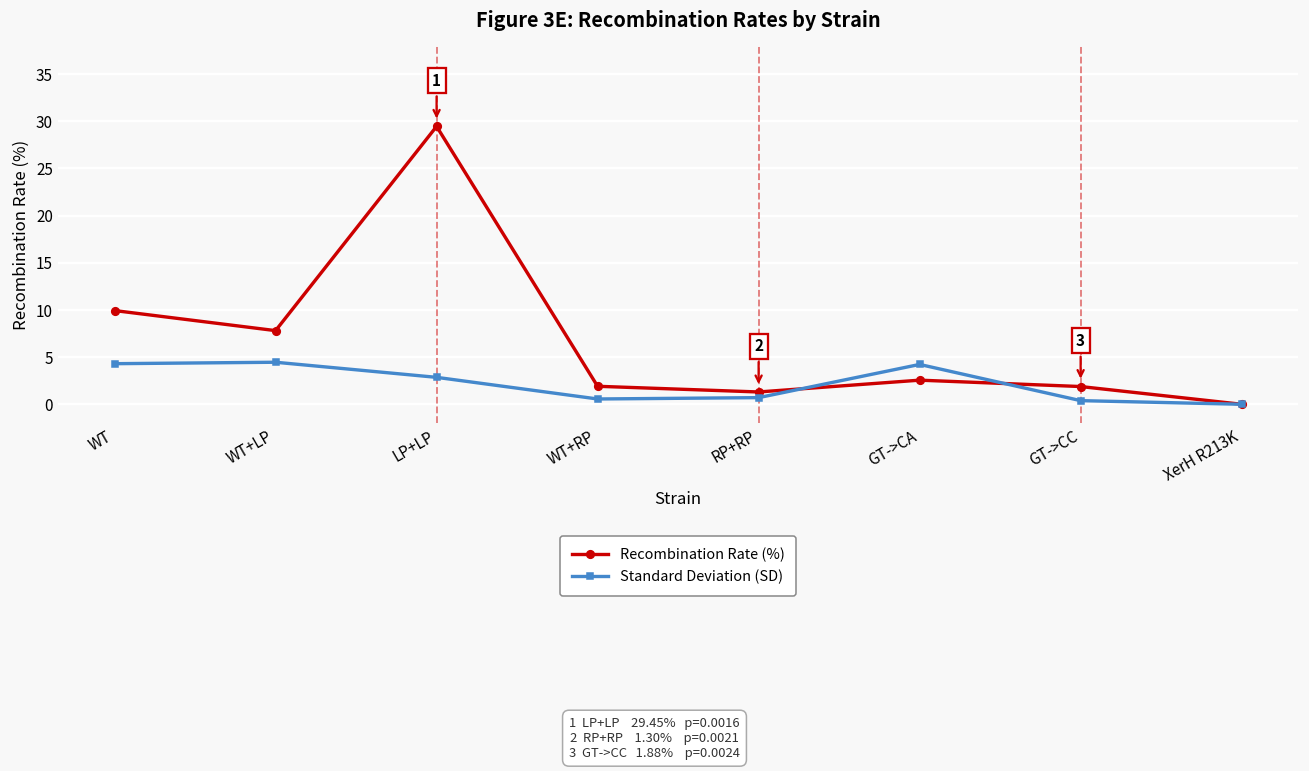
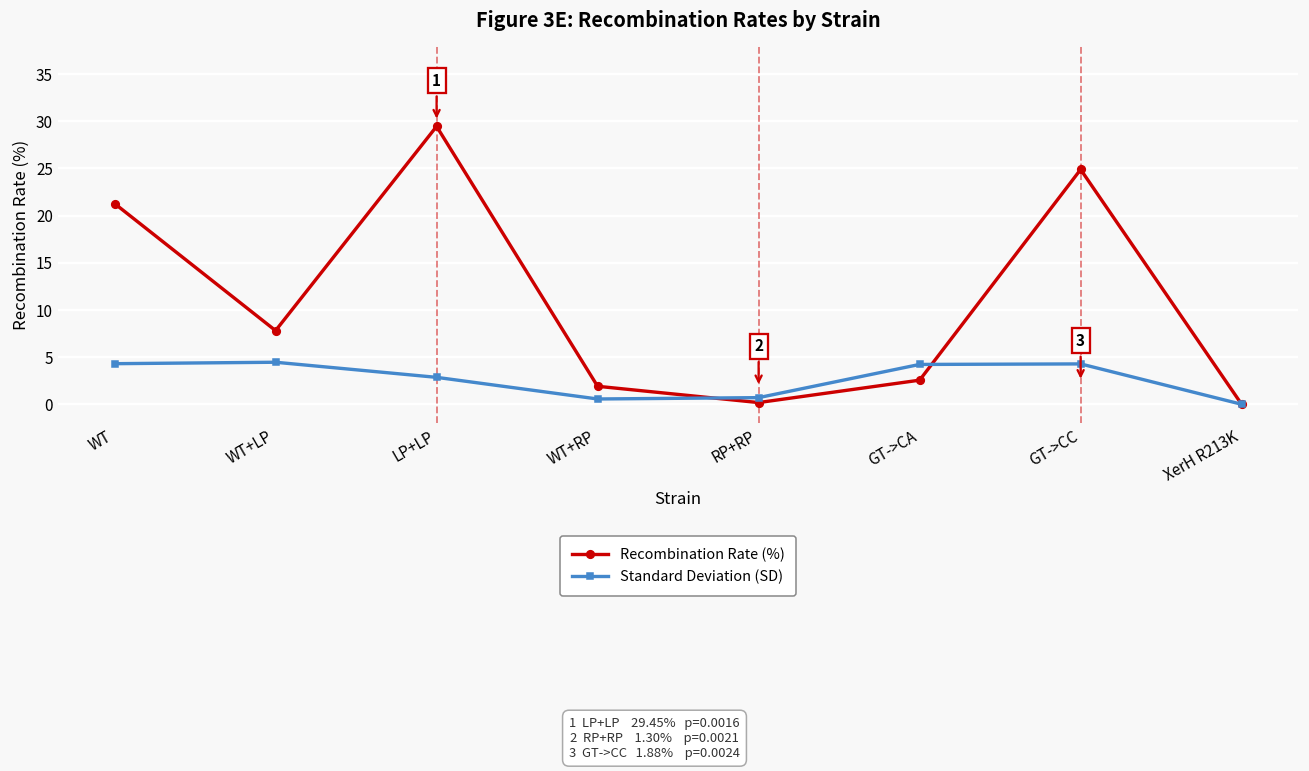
Recombination Rate (%), WT: 10 -> 21
Recombination Rate (%), RP+RP: 1 -> 0
Recombination Rate (%), GT->CC: 2 -> 25
Standard Deviation (SD), GT->CC: 0 -> 4
